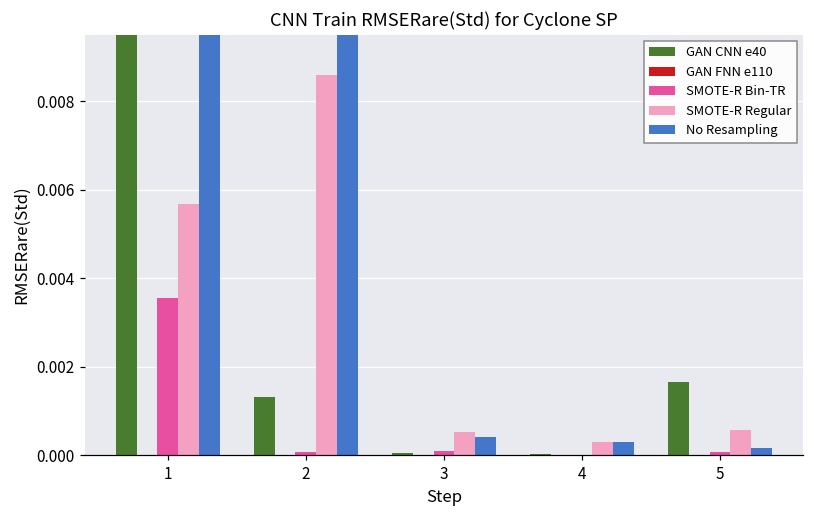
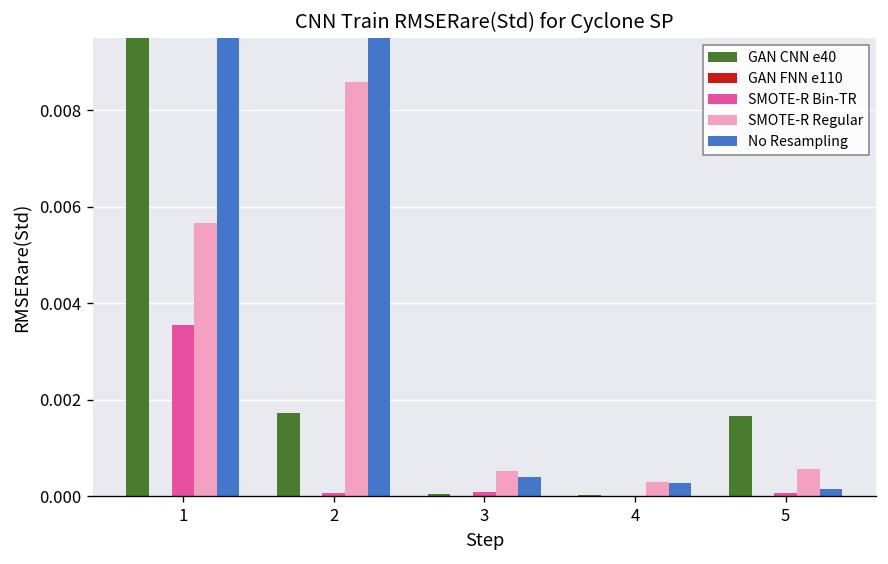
GAN CNN e40, 2: 0.0013 -> 0.0017
